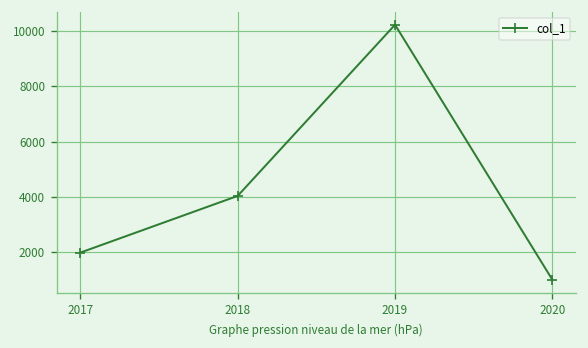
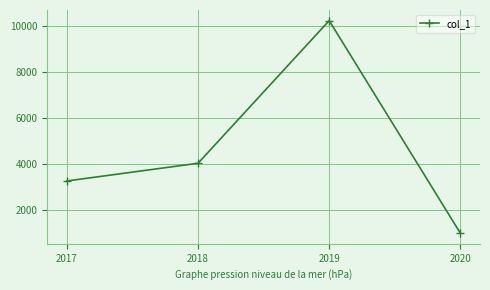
2017: 2000 -> 3300
